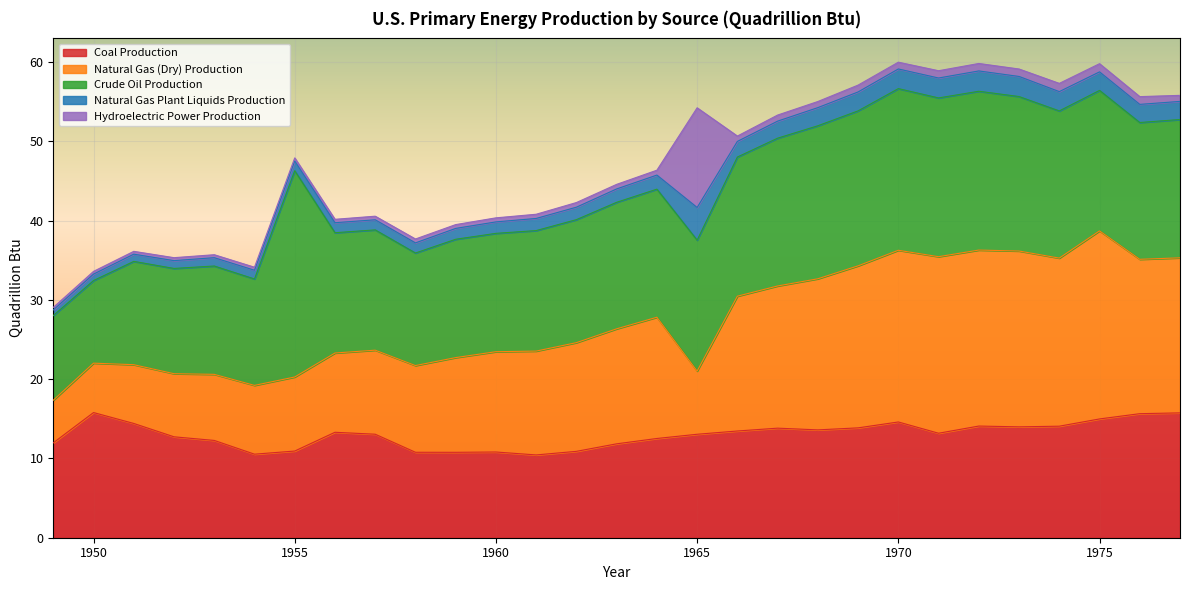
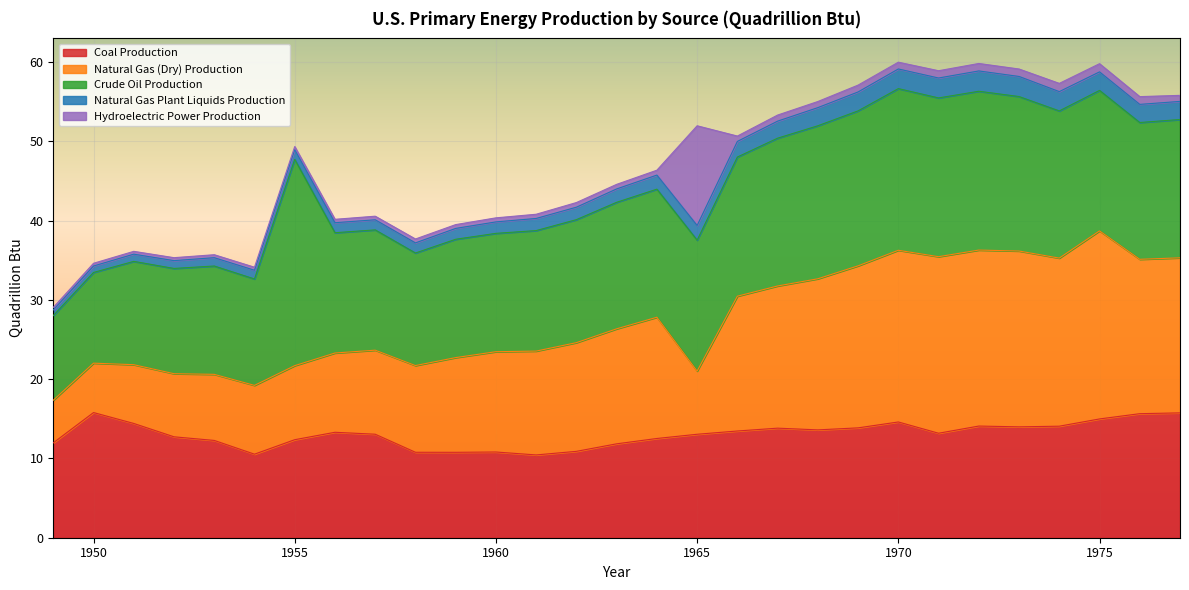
Crude Oil Production, 1950: 10 -> 11
Coal Production, 1955: 11 -> 12
Natural Gas Plant Liquids Production, 1965: 4 -> 2
